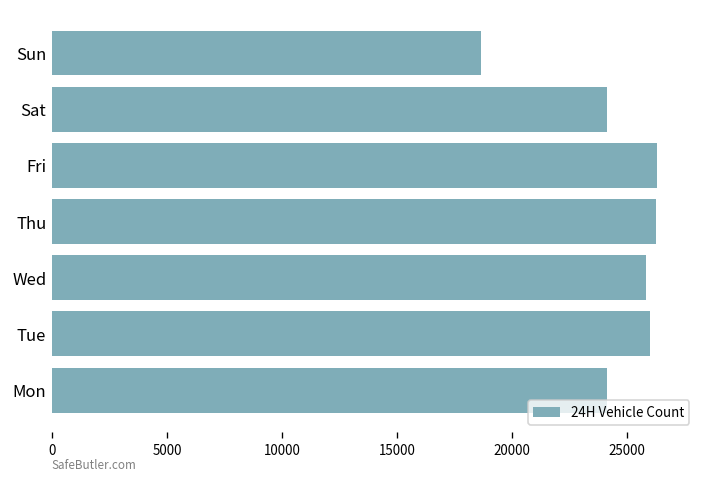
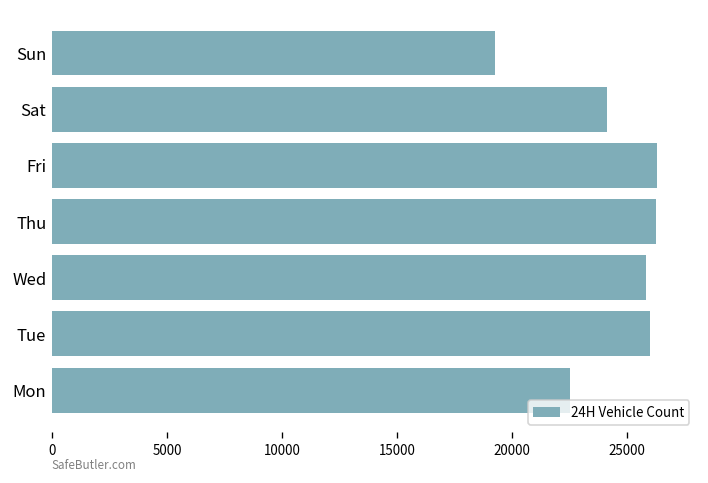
Sun: 18700 -> 19300
Mon: 24100 -> 22500
